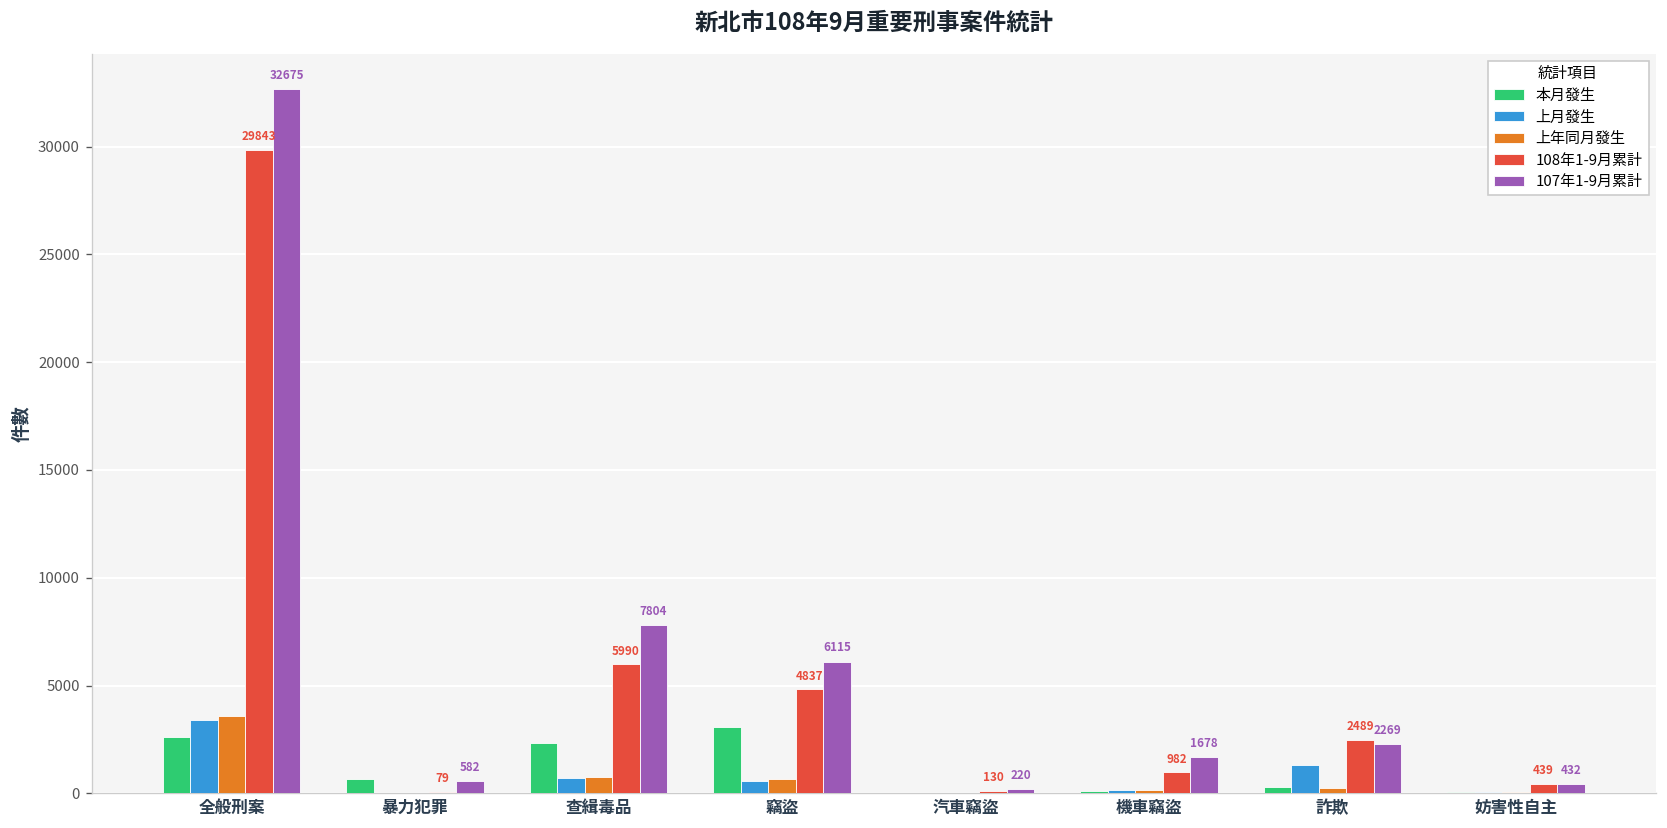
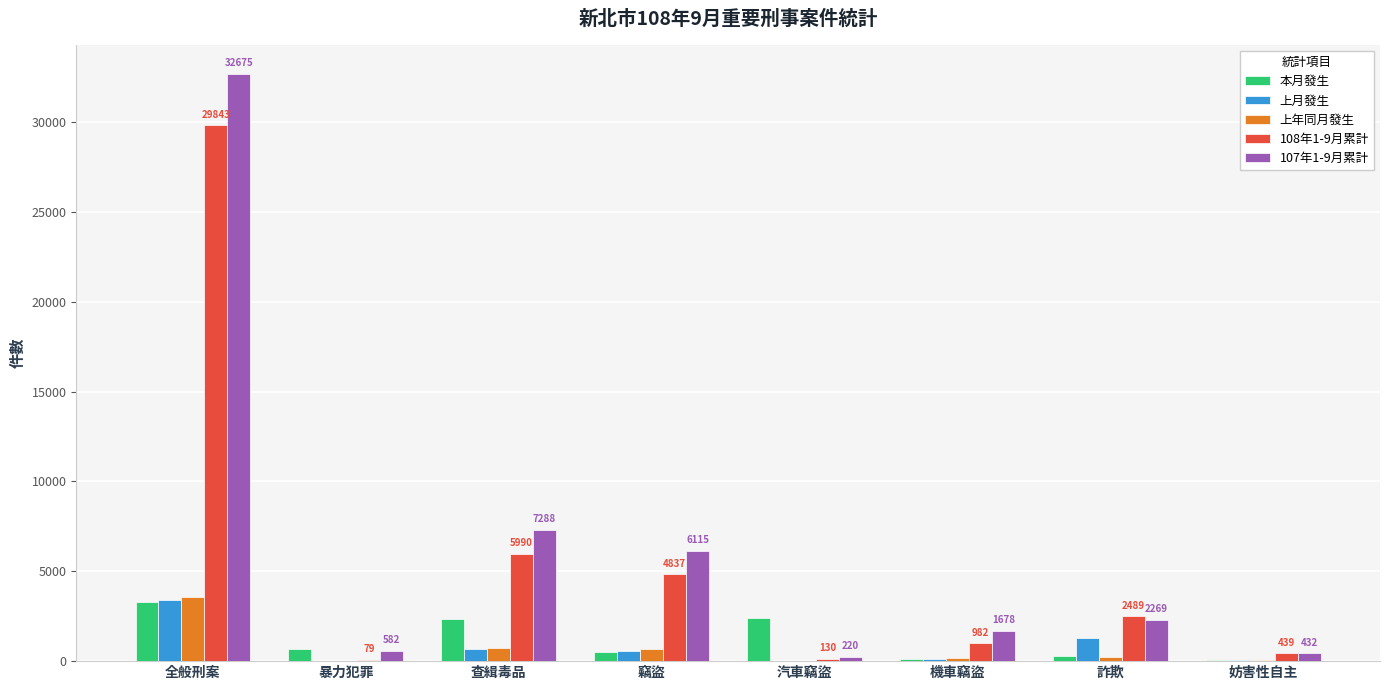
本月發生, 全般刑案: 2600 -> 3300
107年1-9月累計, 查緝毒品: 7804 -> 7288
本月發生, 竊盜: 3100 -> 500
本月發生, 汽車竊盜: 0 -> 2400
